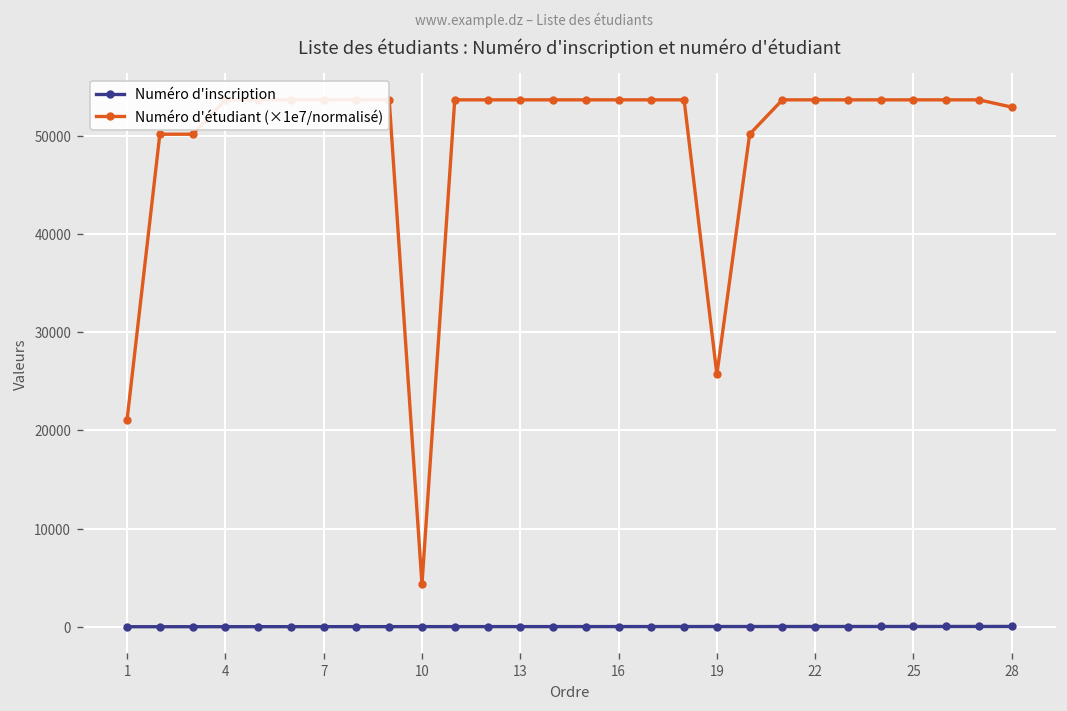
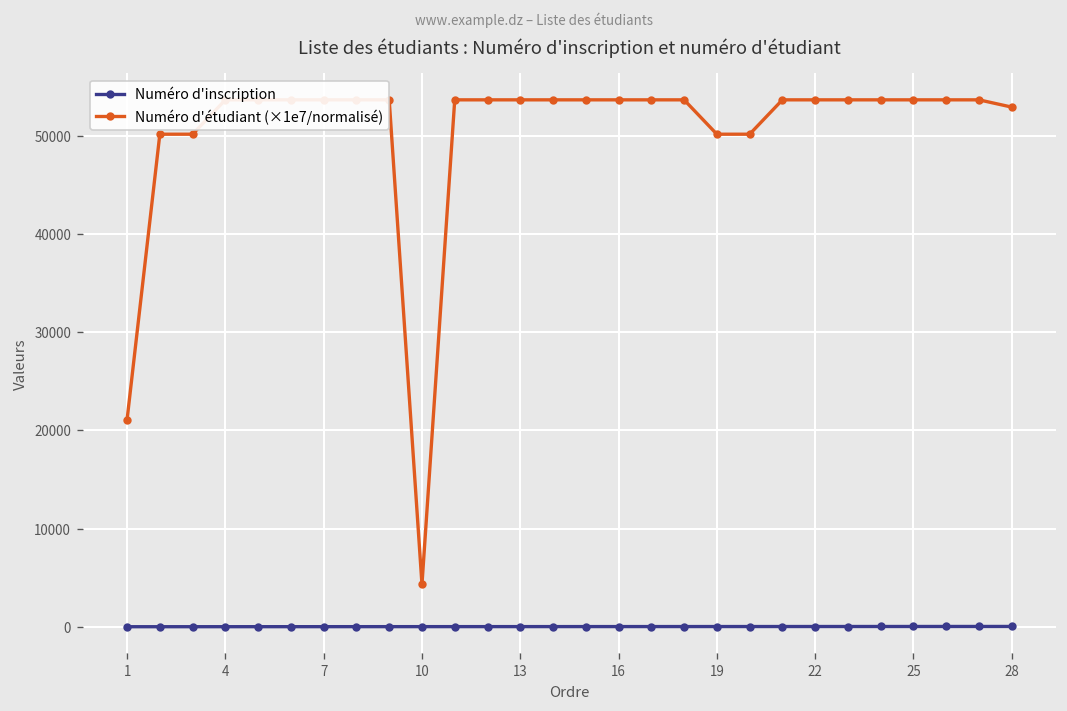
Numéro d'étudiant (×1e7/normalisé), 19: 26000 -> 50000
